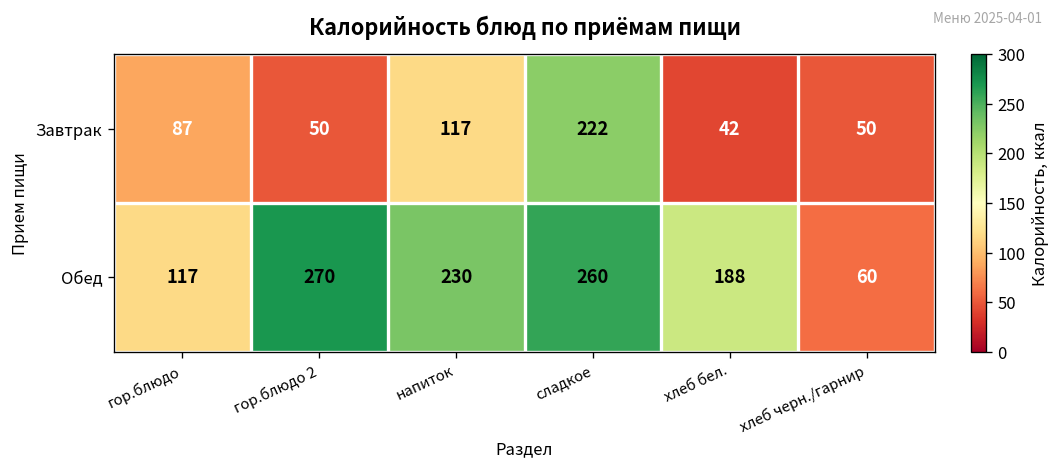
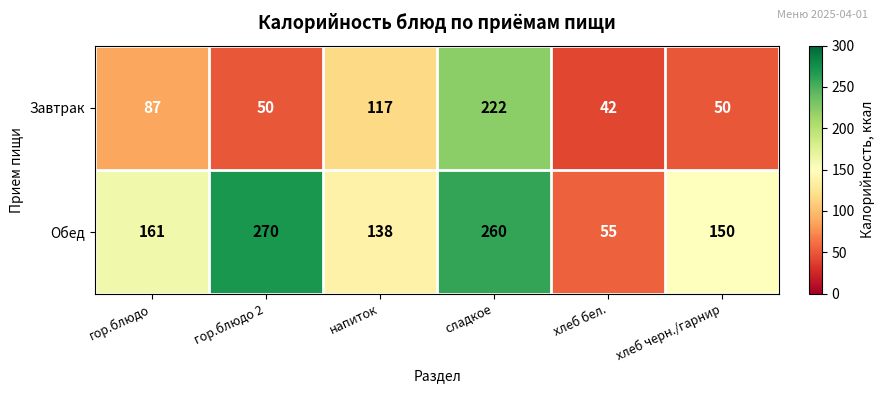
Обед, гор.блюдо: 117 -> 161
Обед, напиток: 230 -> 138
Обед, хлеб бел.: 188 -> 55
Обед, хлеб черн./гарнир: 60 -> 150
